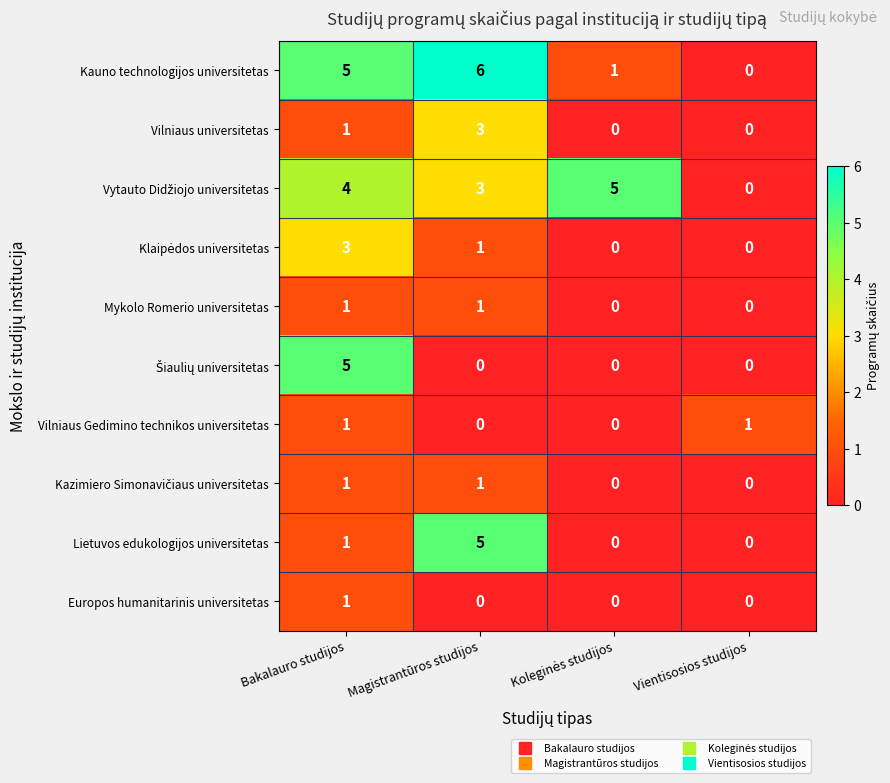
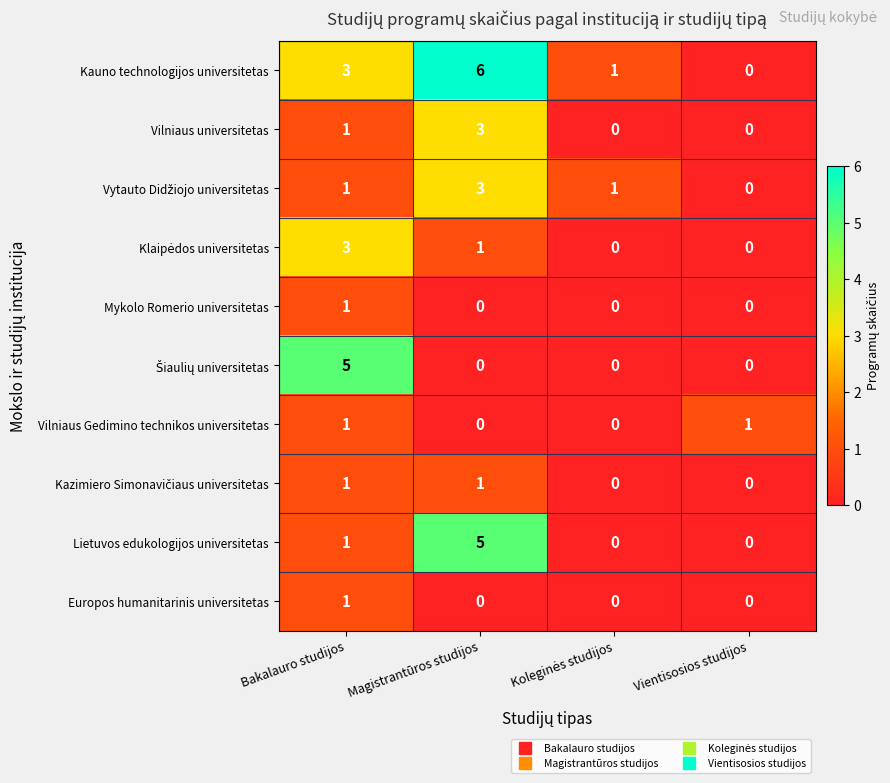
Kauno technologijos universitetas, Bakalauro studijos: 5 -> 3
Vytauto Didžiojo universitetas, Bakalauro studijos: 4 -> 1
Vytauto Didžiojo universitetas, Koleginės studijos: 5 -> 1
Mykolo Romerio universitetas, Magistrantūros studijos: 1 -> 0
